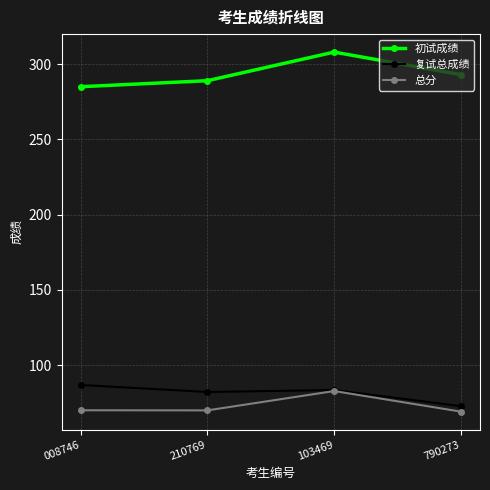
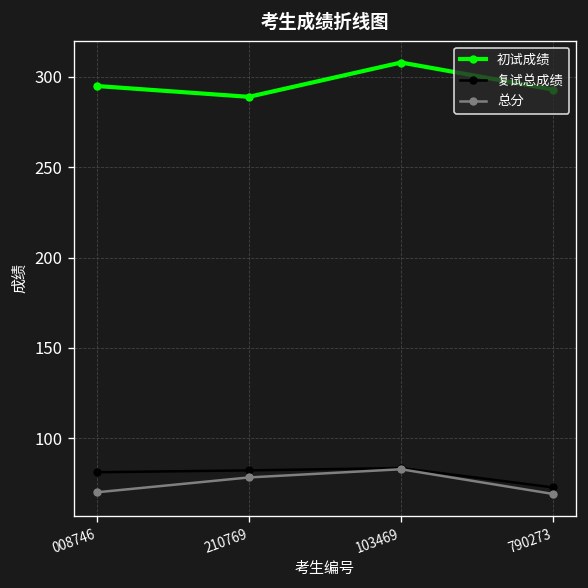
初试成绩, 008746: 285 -> 295
复试总成绩, 008746: 87 -> 81
总分, 210769: 70 -> 78
